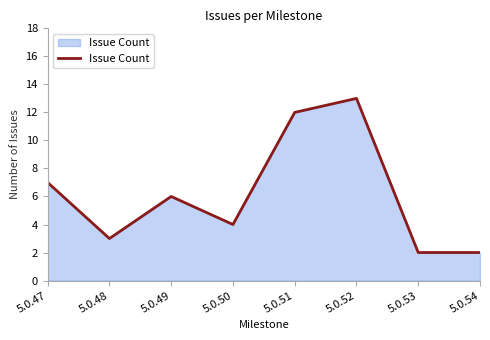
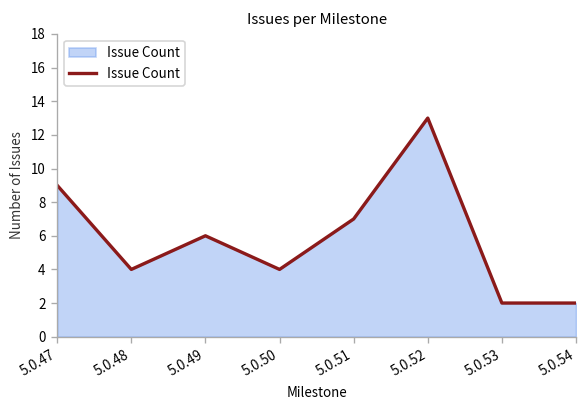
5.0.47: 7 -> 9
5.0.48: 3 -> 4
5.0.51: 12 -> 7
